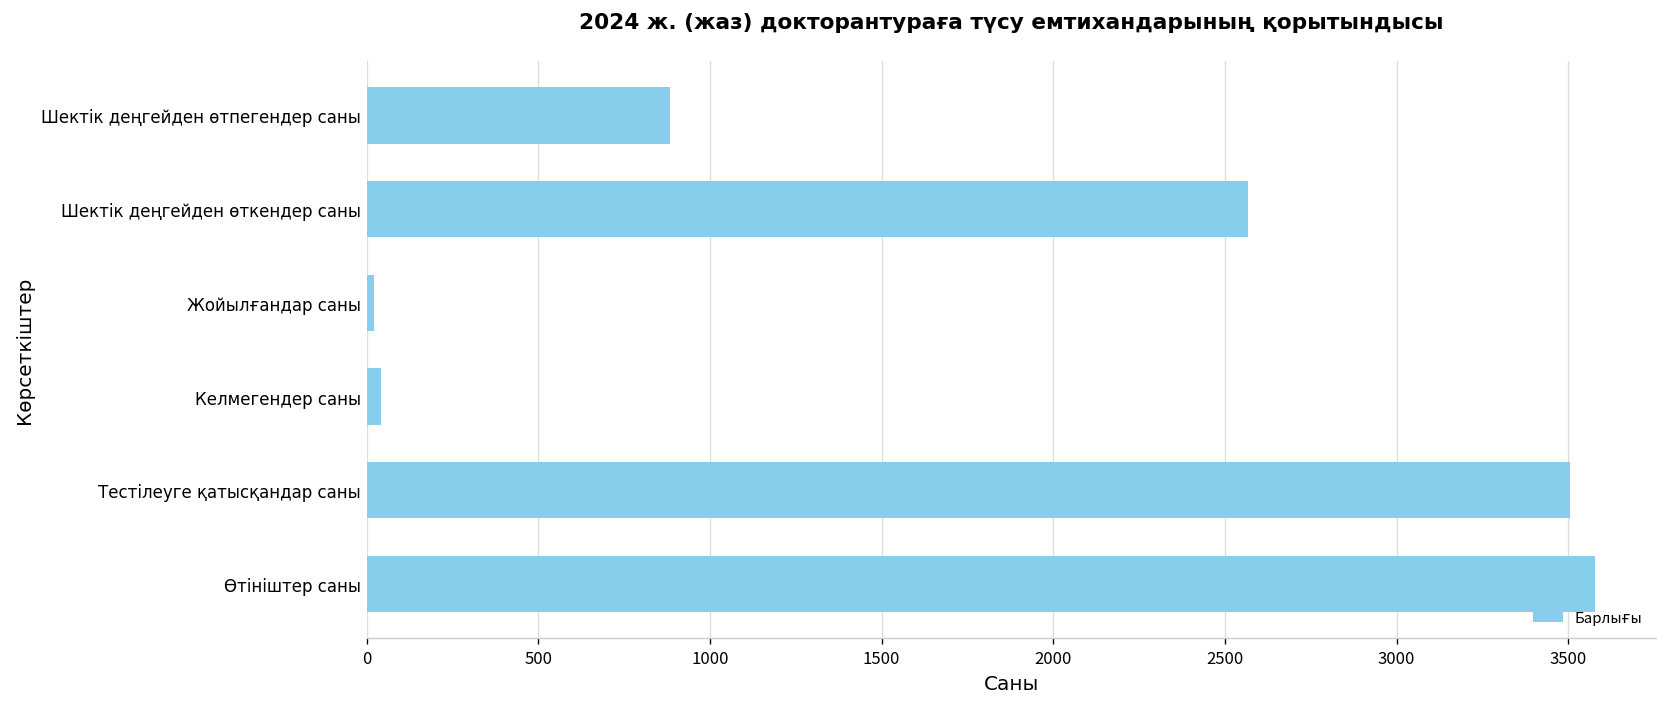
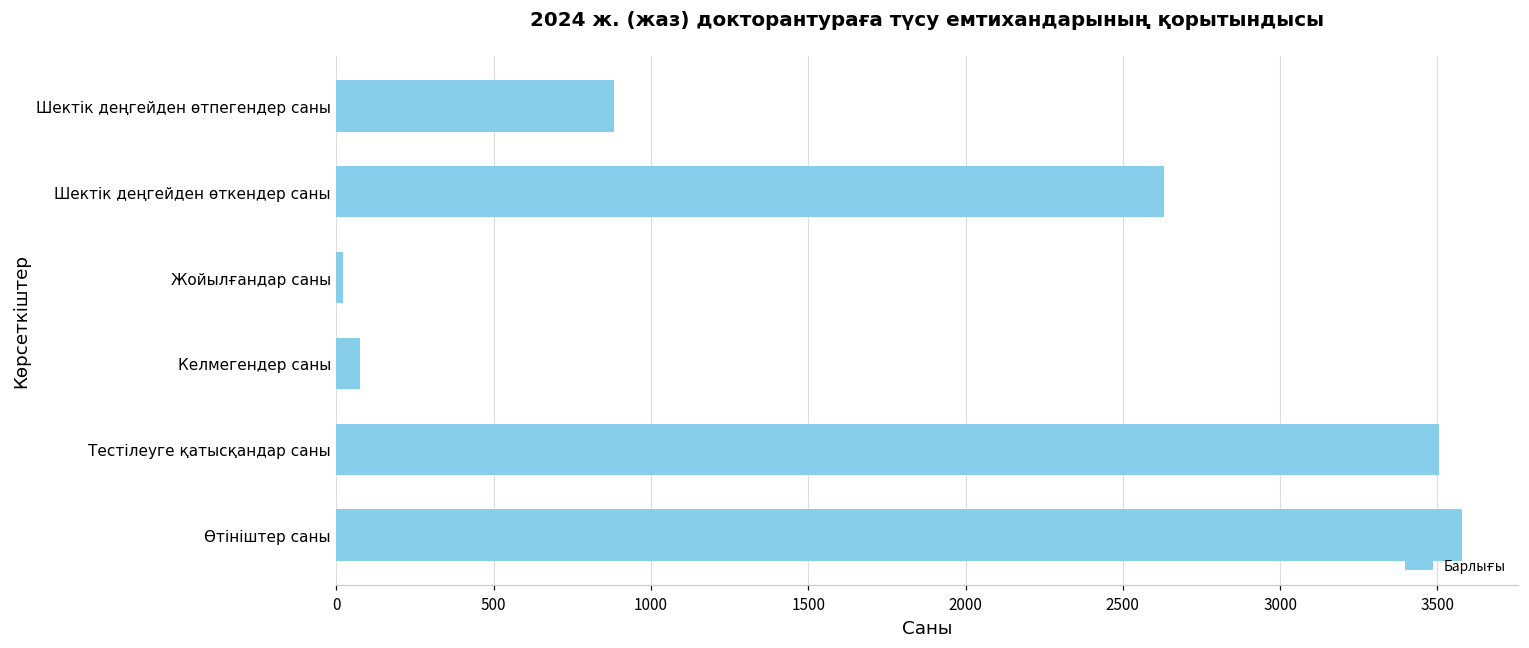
Шектік деңгейден өткендер саны: 2570 -> 2630
Келмегендер саны: 40 -> 80
